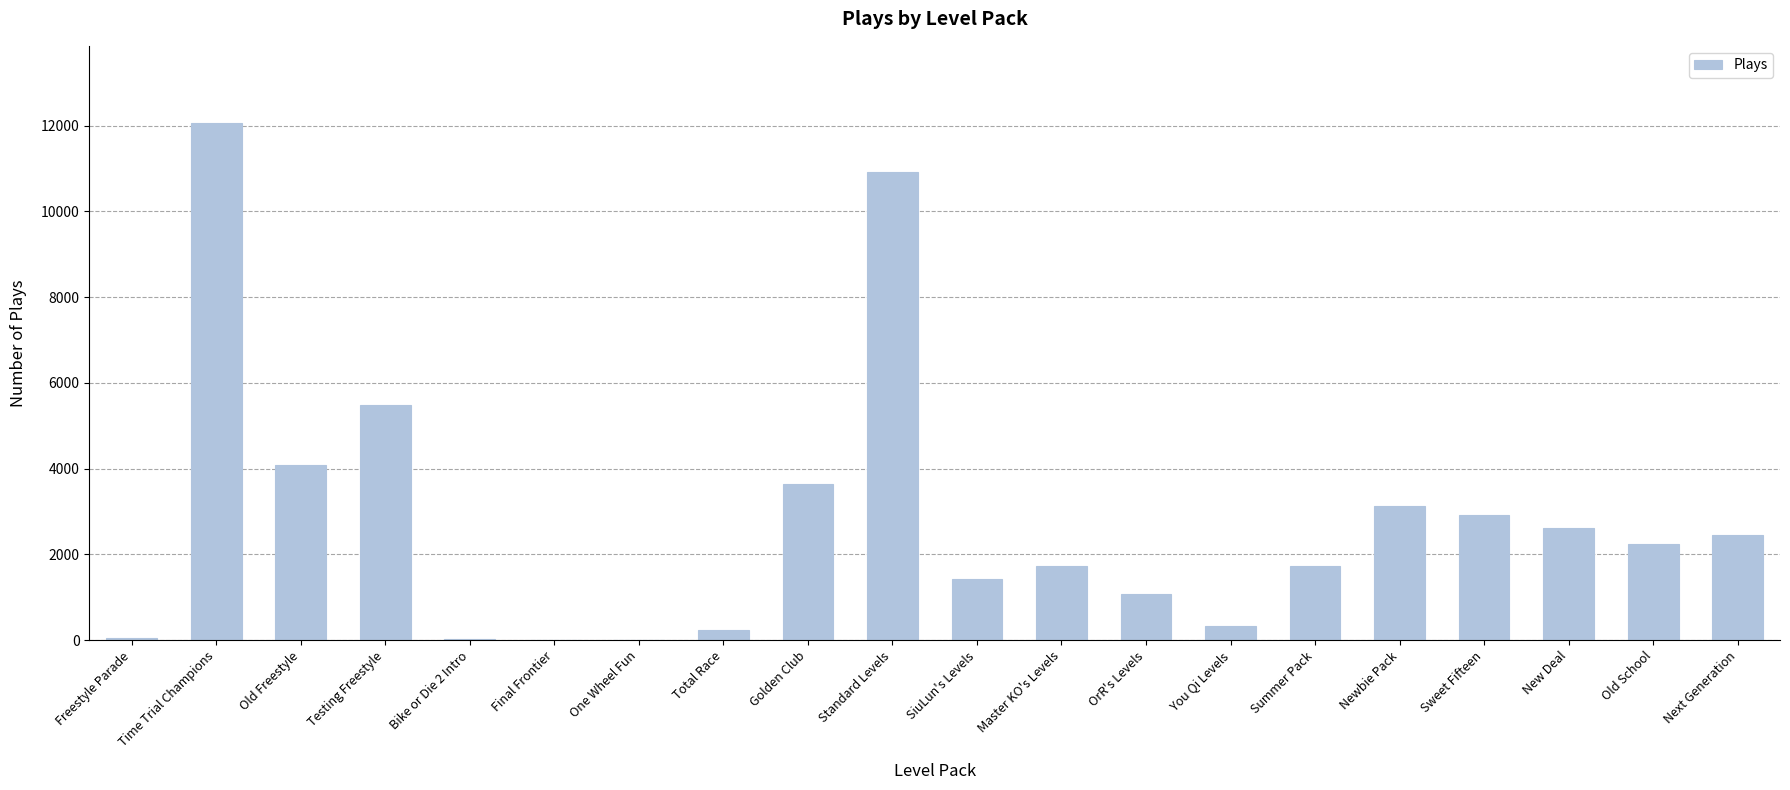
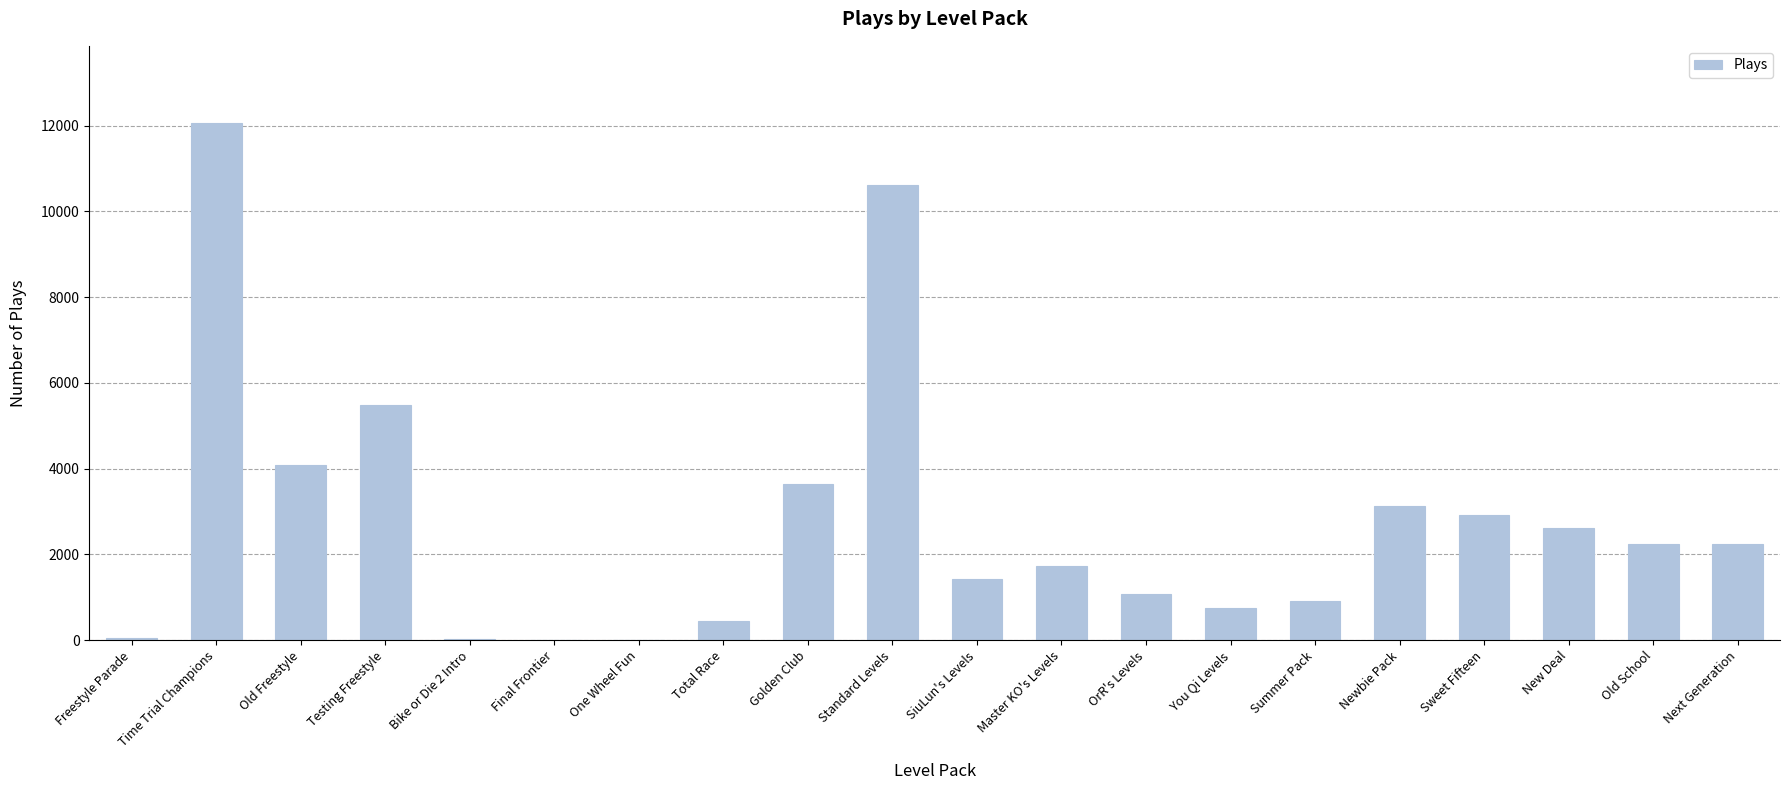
Total Race: 200 -> 500
Standard Levels: 10900 -> 10600
You Qi Levels: 300 -> 700
Summer Pack: 1700 -> 900
Next Generation: 2500 -> 2200
